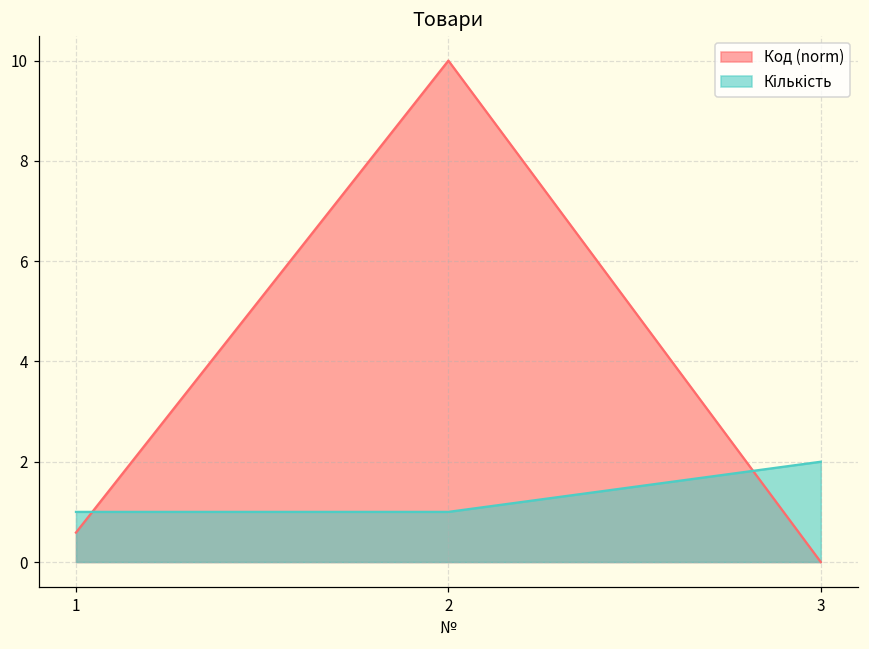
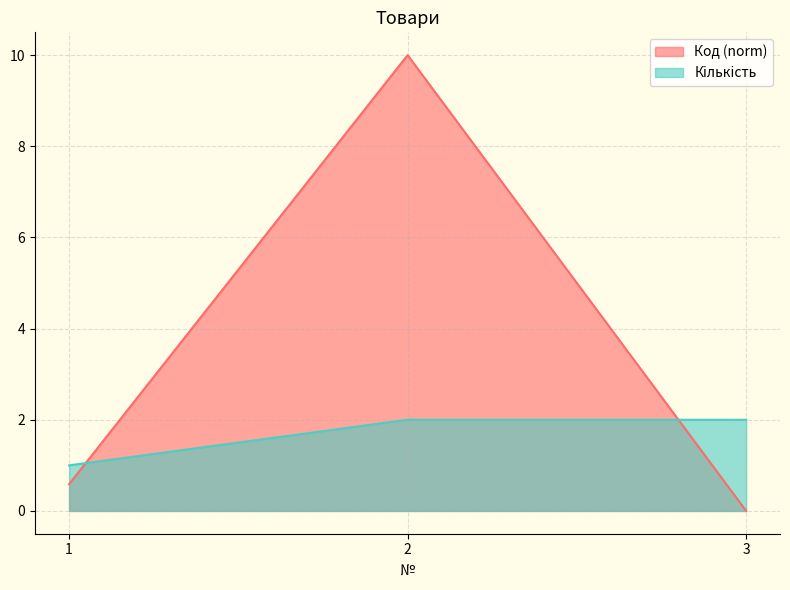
Кількість, 2: 1 -> 2
